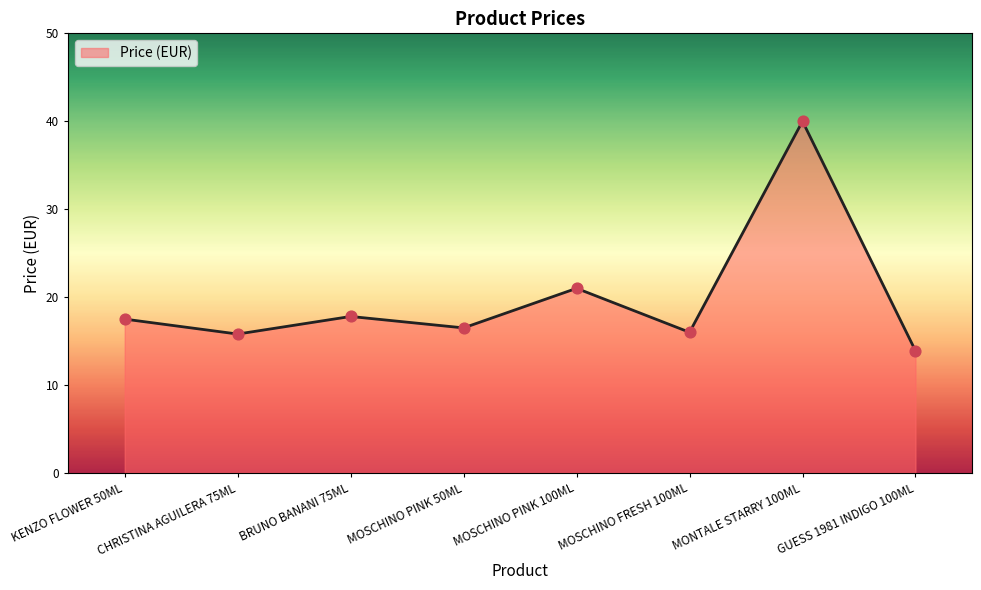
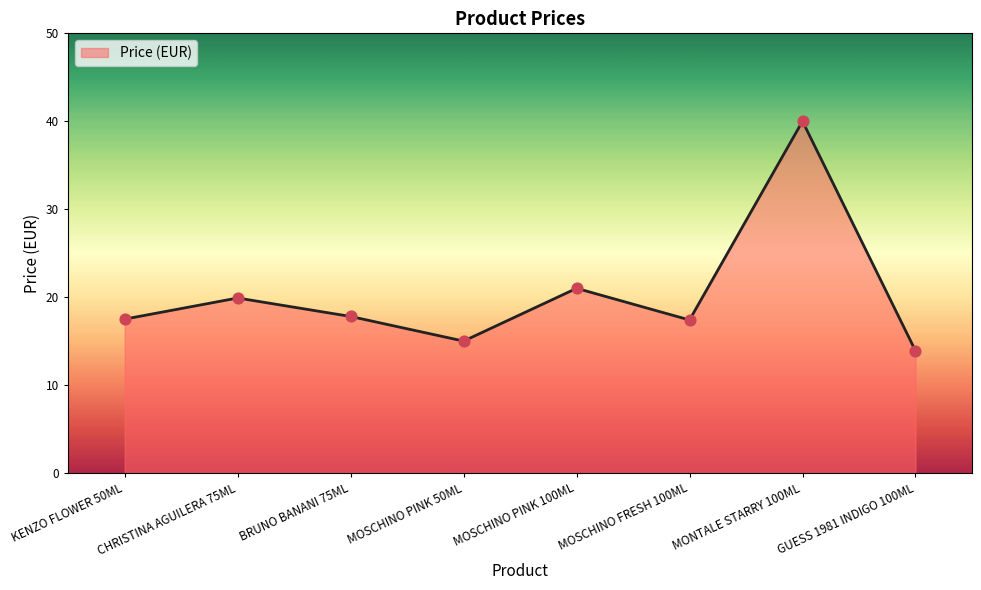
CHRISTINA AGUILERA 75ML: 16 -> 20
MOSCHINO PINK 50ML: 17 -> 15
MOSCHINO FRESH 100ML: 16 -> 17
